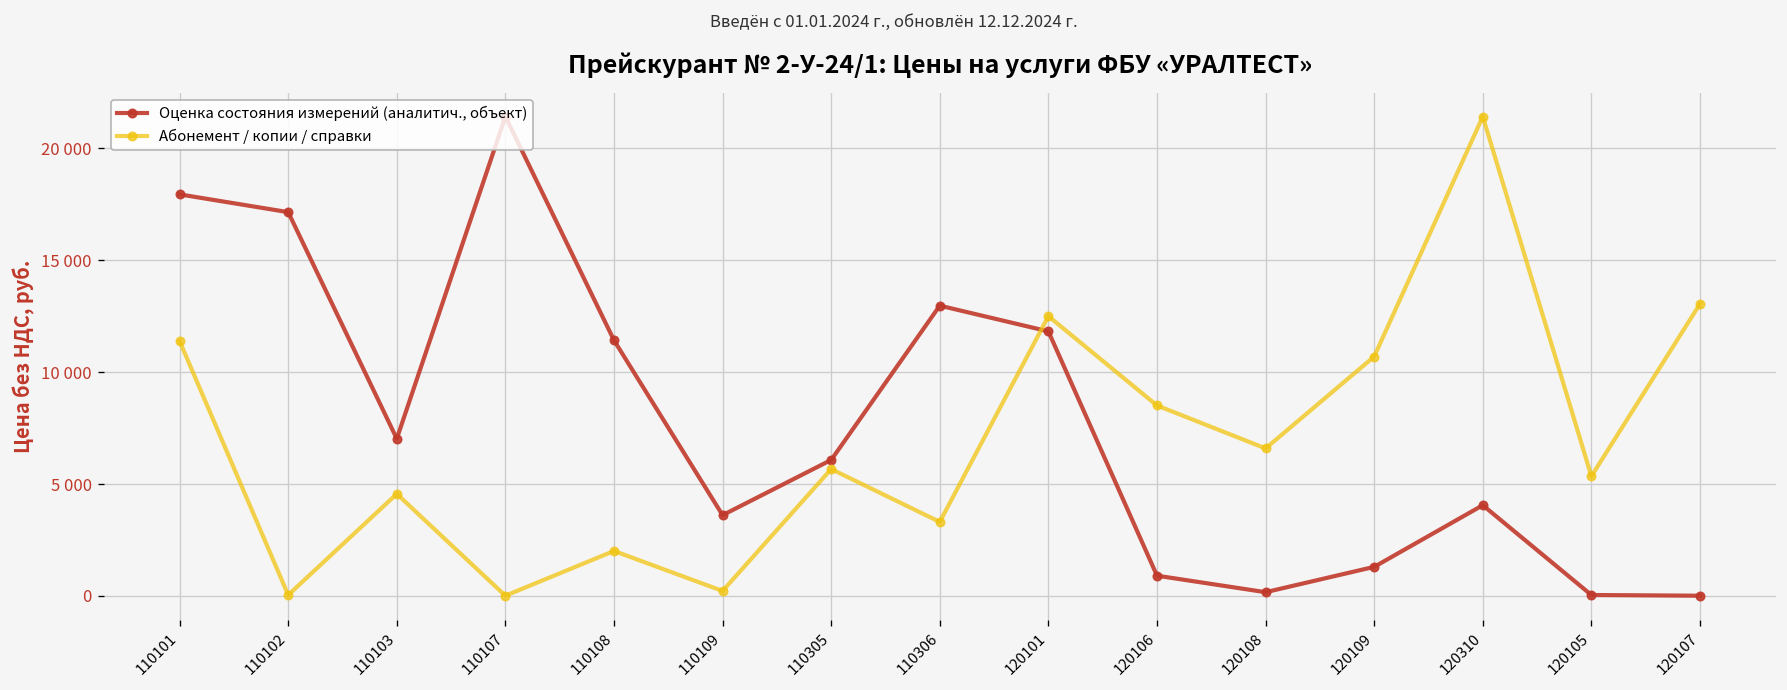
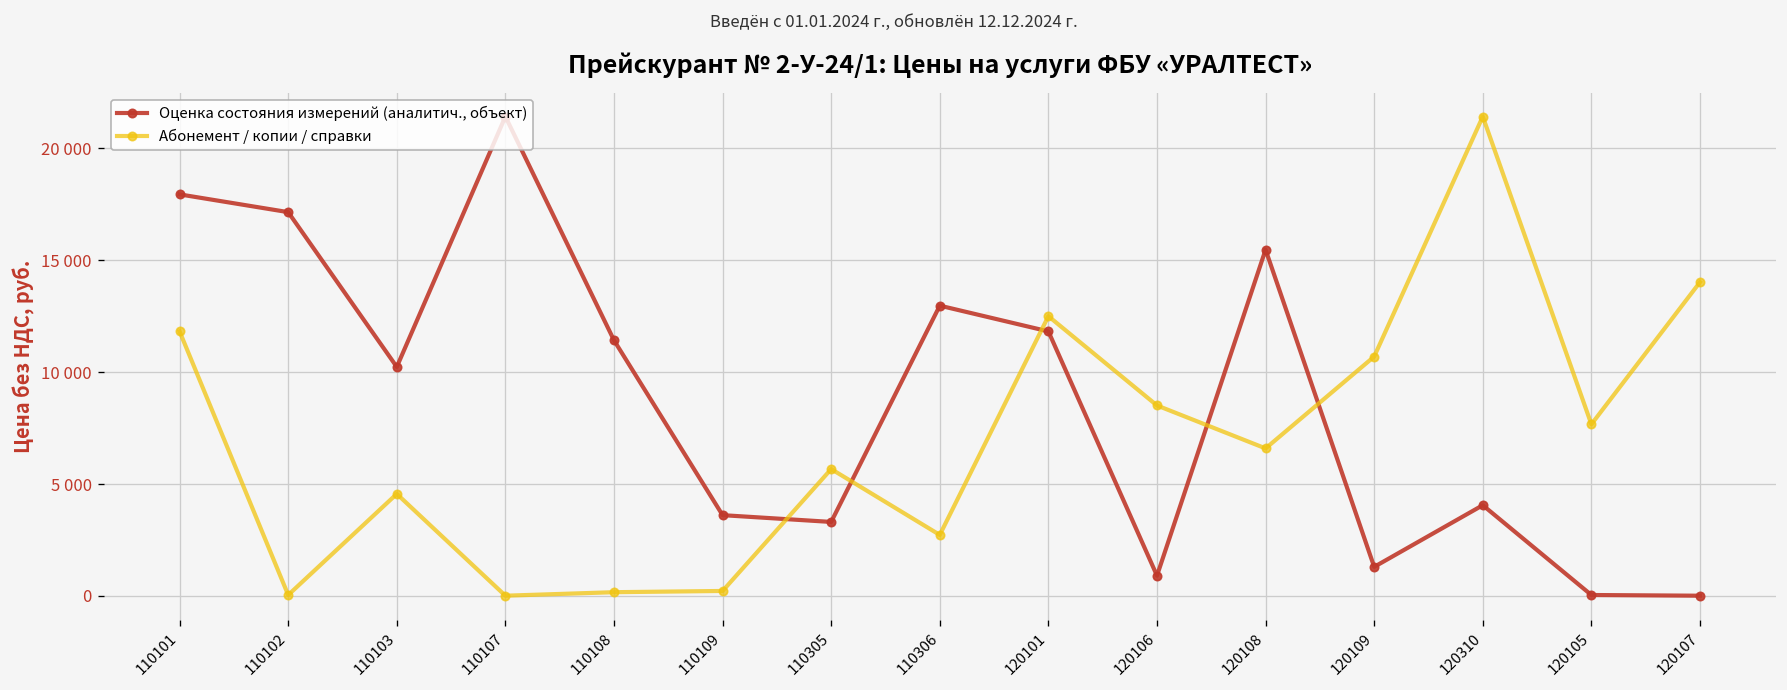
Абонемент / копии / справки, 110101: 11400 -> 11800
Оценка состояния измерений (аналитич., объект), 110103: 7000 -> 10200
Абонемент / копии / справки, 110108: 2000 -> 200
Оценка состояния измерений (аналитич., объект), 110305: 6100 -> 3300
Абонемент / копии / справки, 110306: 3300 -> 2700
Оценка состояния измерений (аналитич., объект), 120108: 200 -> 15500
Абонемент / копии / справки, 120105: 5300 -> 7700
Абонемент / копии / справки, 120107: 13100 -> 14000
